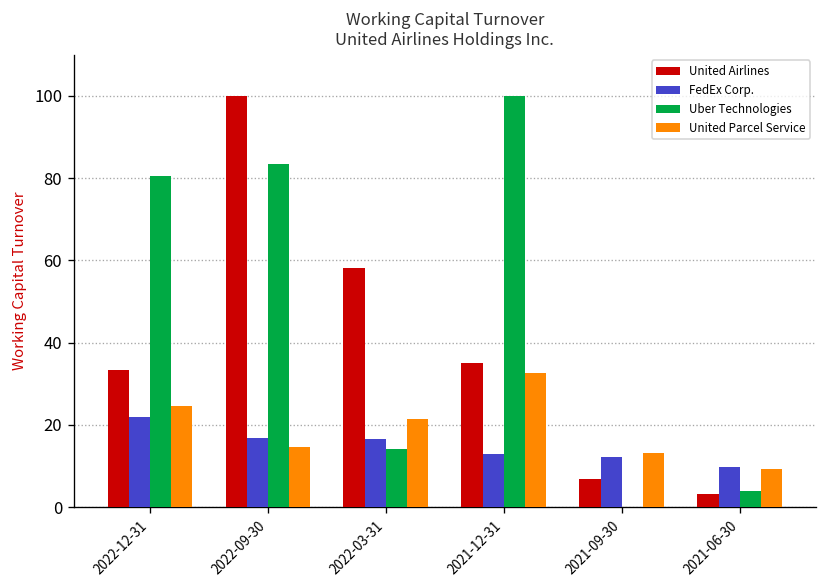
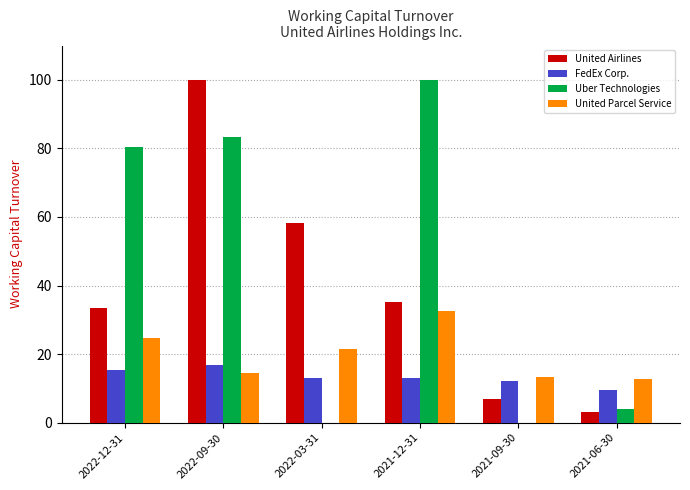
FedEx Corp., 2022-12-31: 22 -> 15
FedEx Corp., 2022-03-31: 16 -> 13
Uber Technologies, 2022-03-31: 14 -> 0
United Parcel Service, 2021-06-30: 9 -> 13
